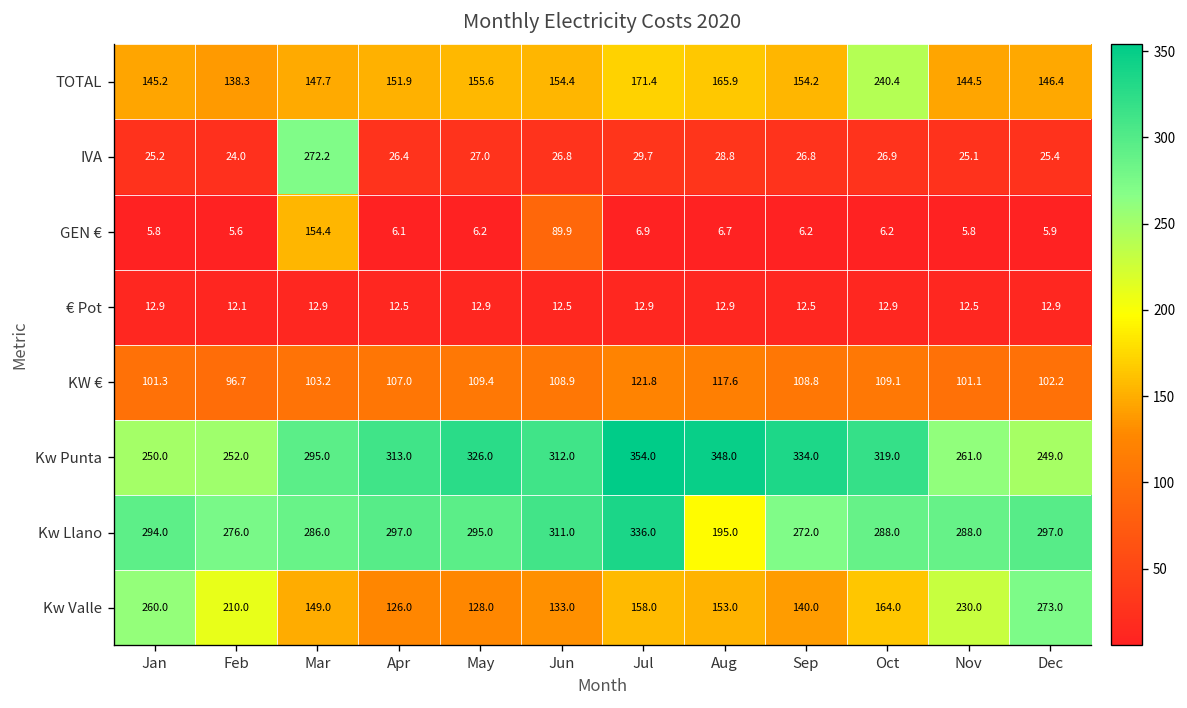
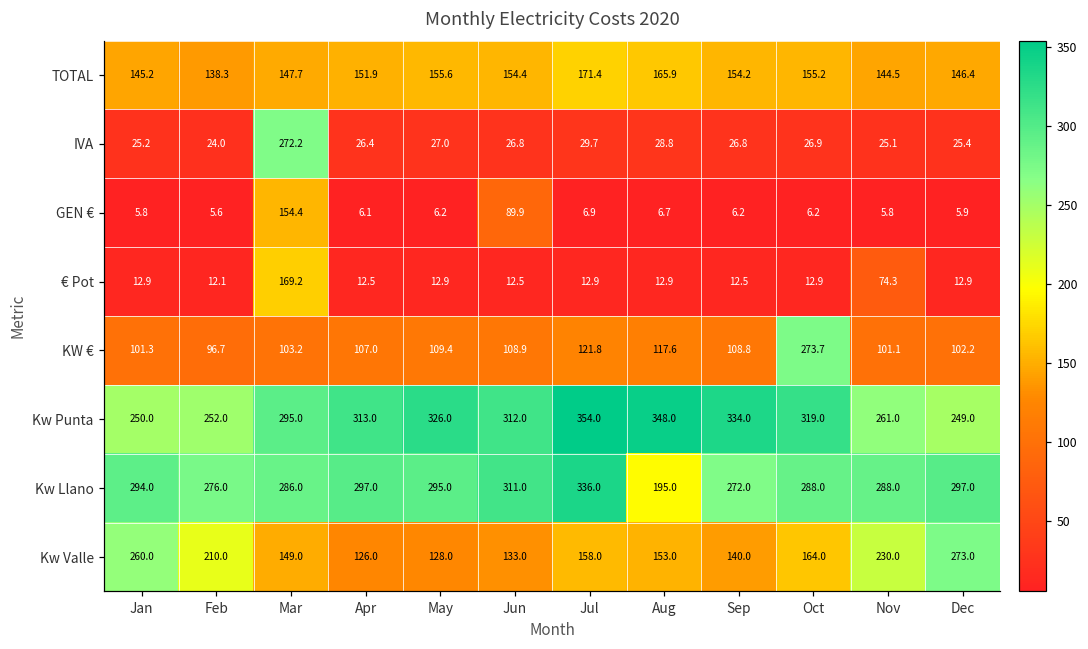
TOTAL, Oct: 240.4 -> 155.2
€ Pot, Mar: 12.9 -> 169.2
€ Pot, Nov: 12.5 -> 74.3
KW €, Oct: 109.1 -> 273.7
